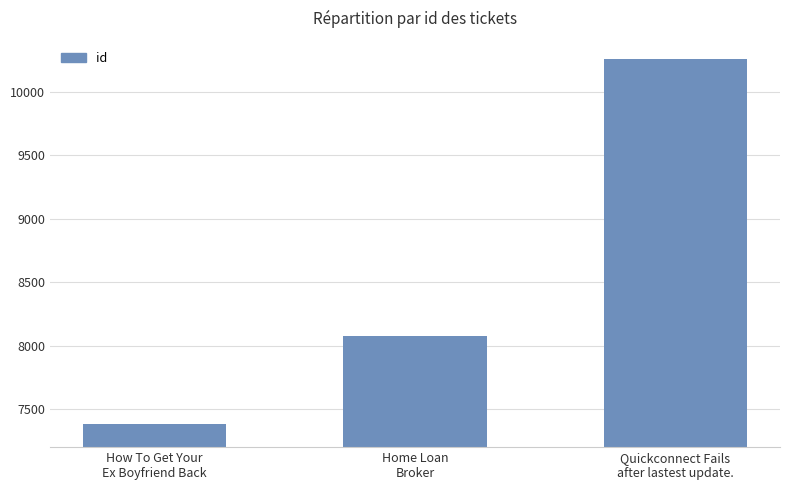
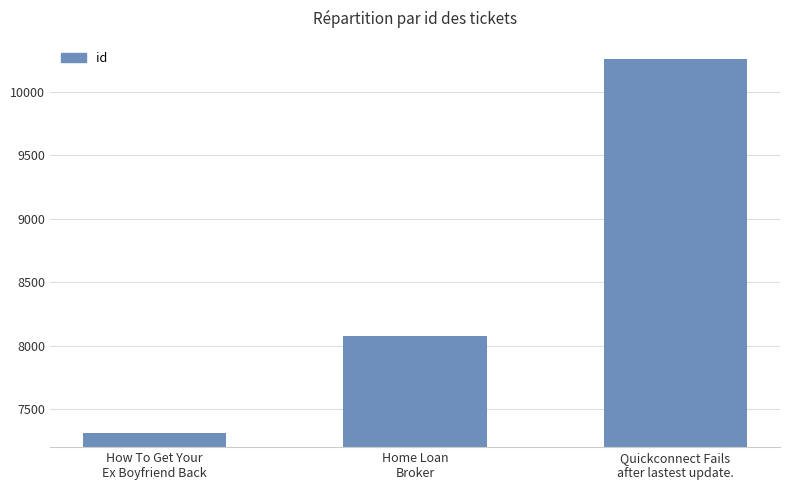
How To Get Your Ex Boyfriend Back: 7380 -> 7310
